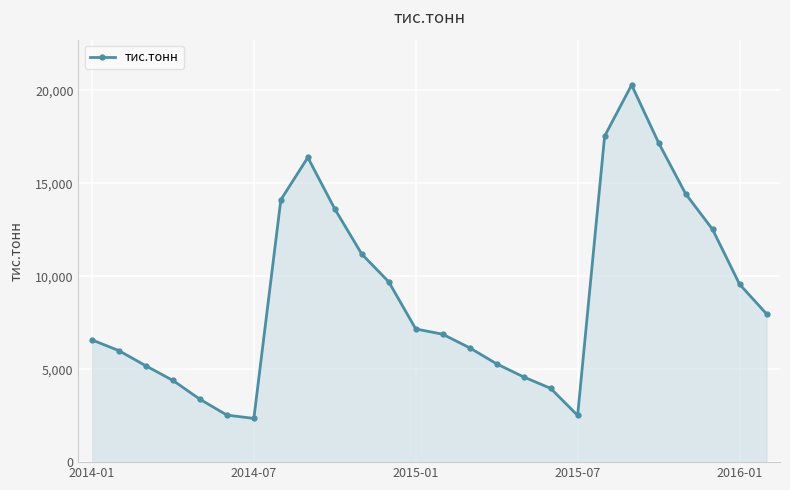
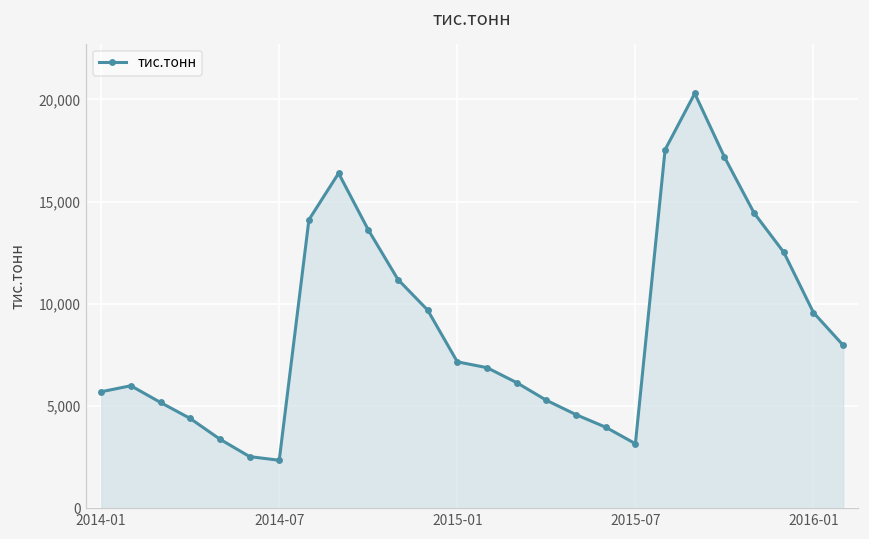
2014-01: 6,600 -> 5,700
2015-07: 2,500 -> 3,200
